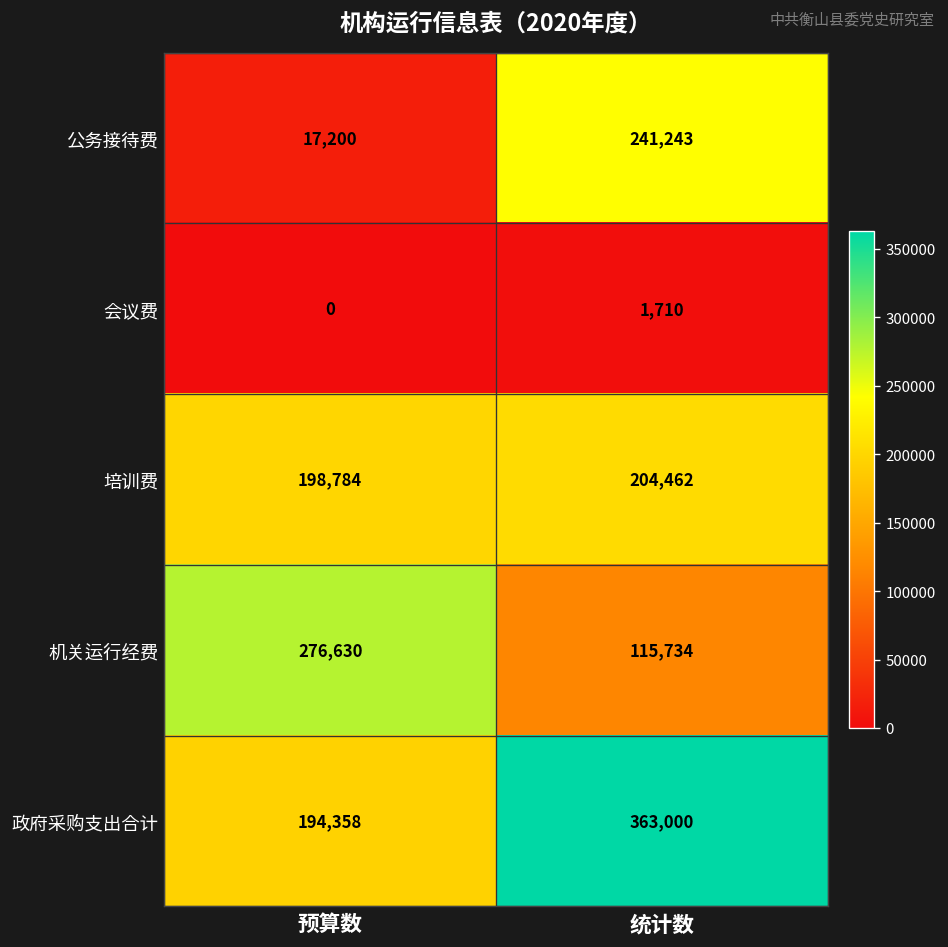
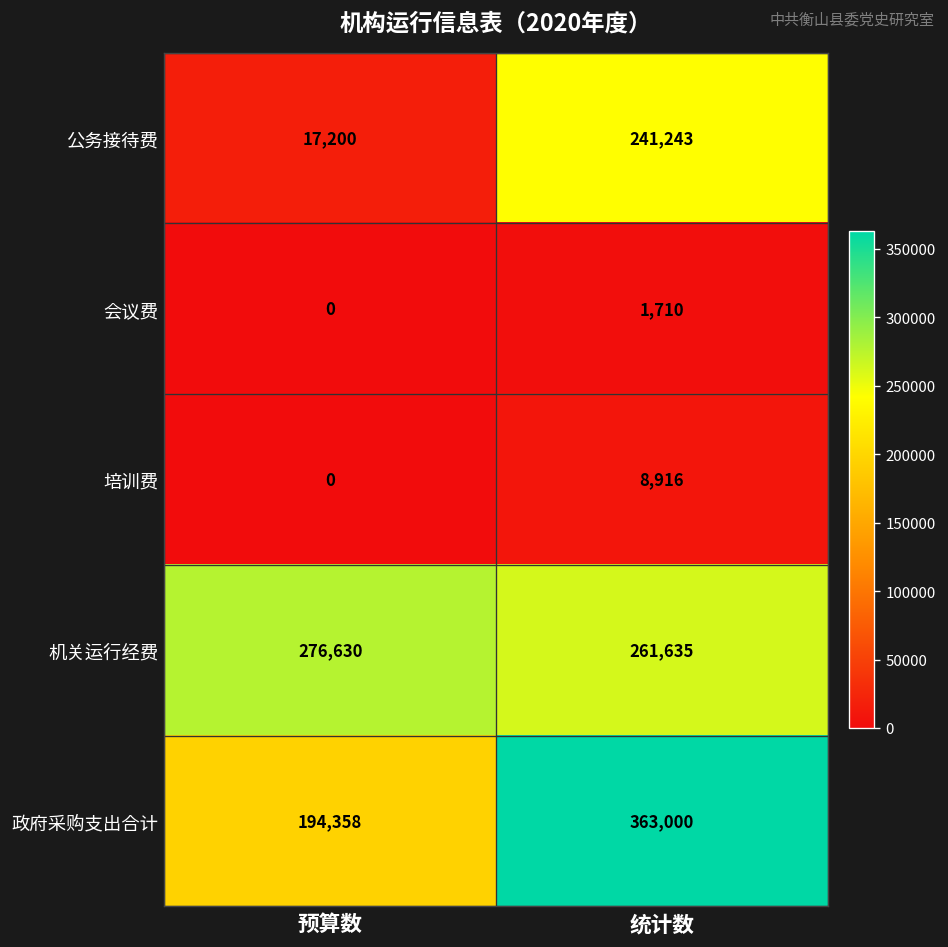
培训费, 预算数: 198,784 -> 0
培训费, 统计数: 204,462 -> 8,916
机关运行经费, 统计数: 115,734 -> 261,635
